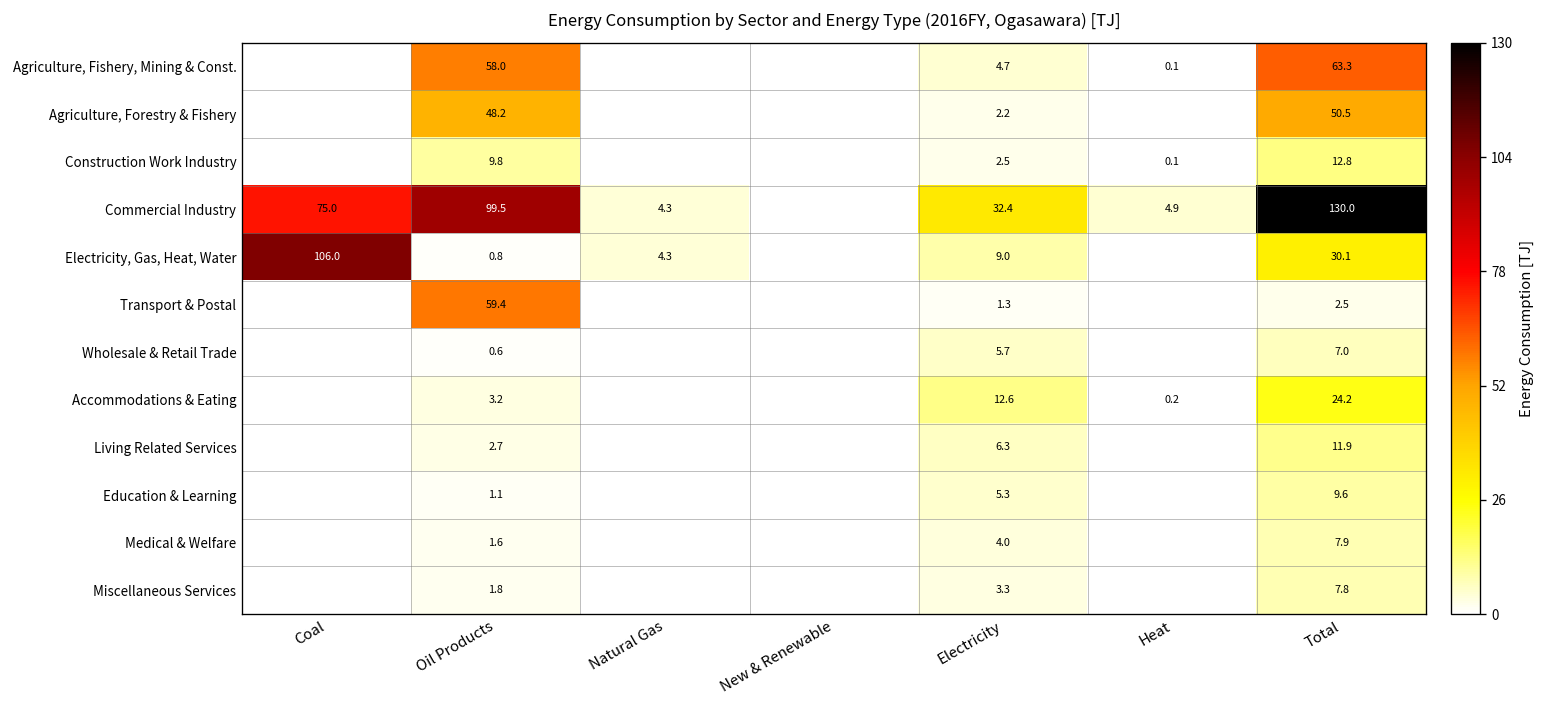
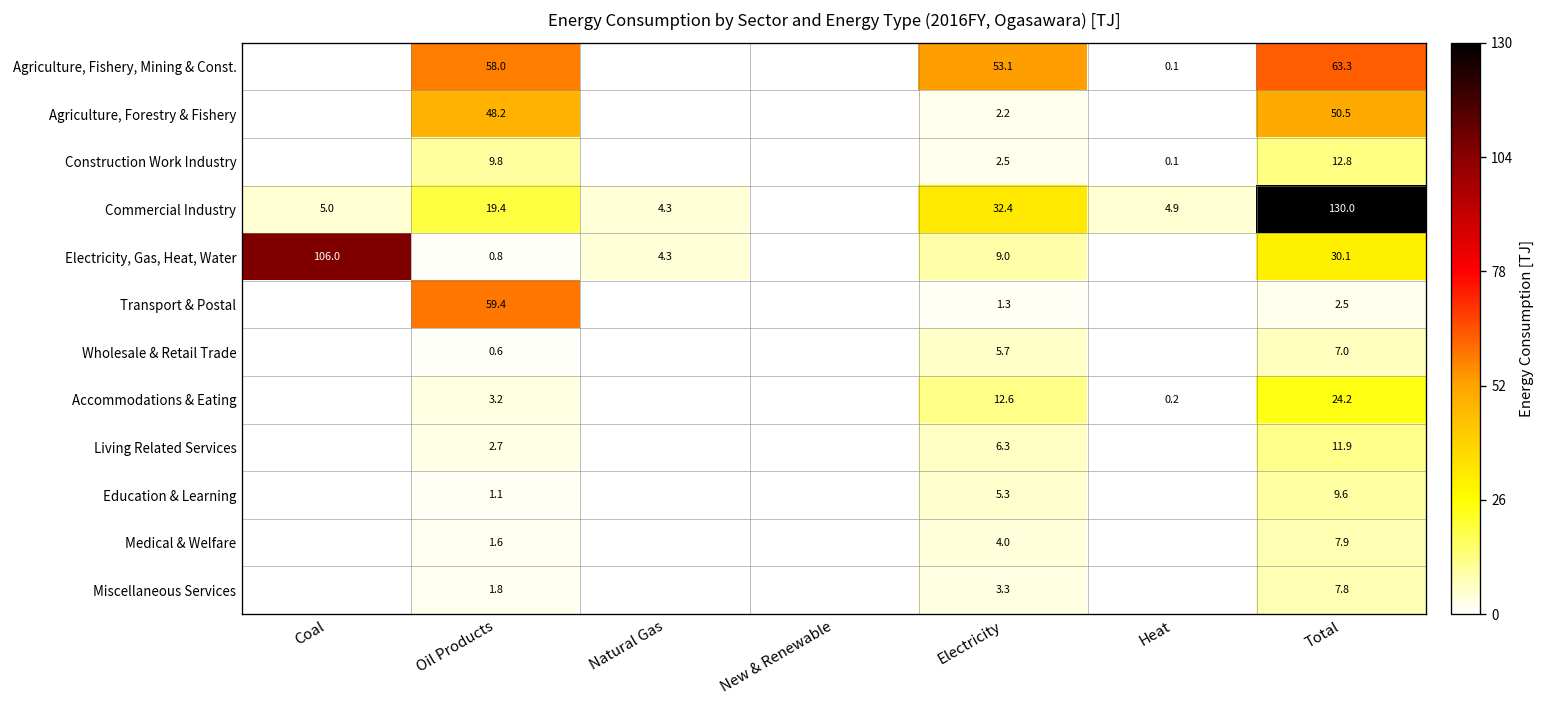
Agriculture, Fishery, Mining & Const., Electricity: 4.7 -> 53.1
Commercial Industry, Coal: 75.0 -> 5.0
Commercial Industry, Oil Products: 99.5 -> 19.4
